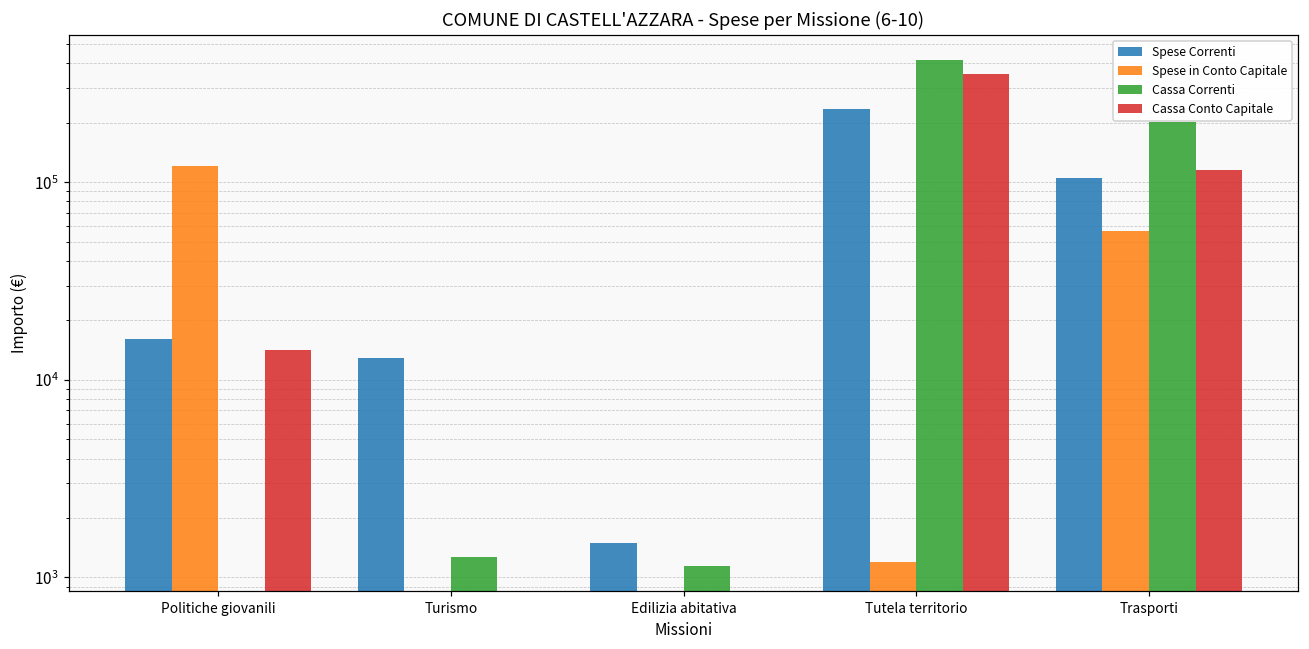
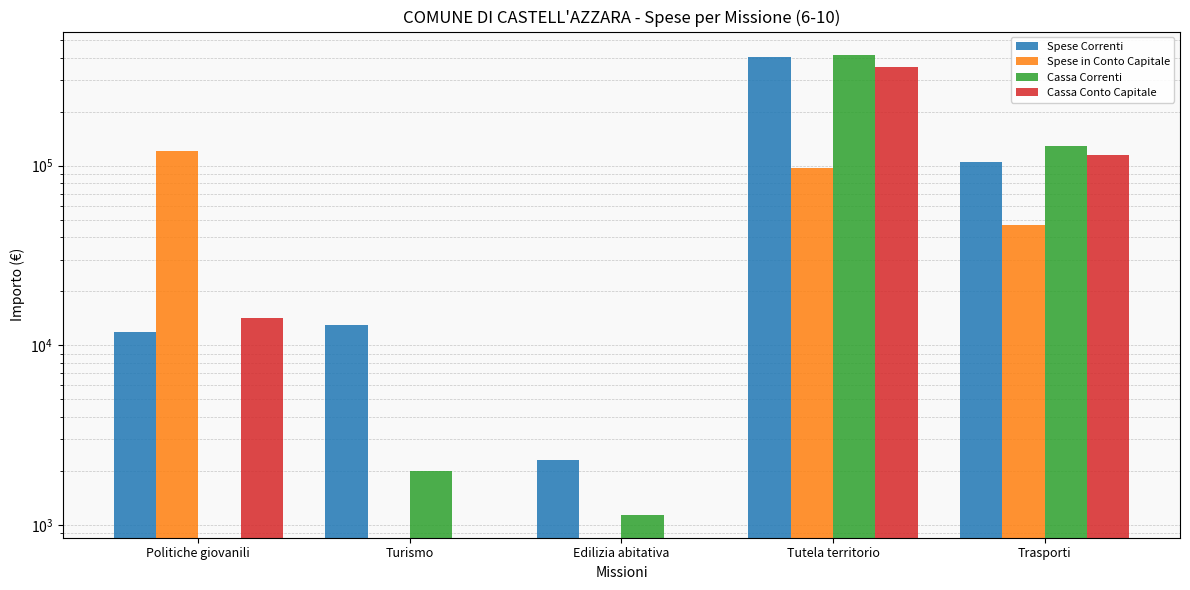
Spese Correnti, Politiche giovanili: 16000 -> 12000
Cassa Correnti, Turismo: 1300 -> 2000
Spese Correnti, Edilizia abitativa: 1500 -> 2300
Spese Correnti, Tutela territorio: 230000 -> 400000
Spese in Conto Capitale, Tutela territorio: 1200 -> 100000
Spese in Conto Capitale, Trasporti: 57000 -> 47000
Cassa Correnti, Trasporti: 200000 -> 130000
